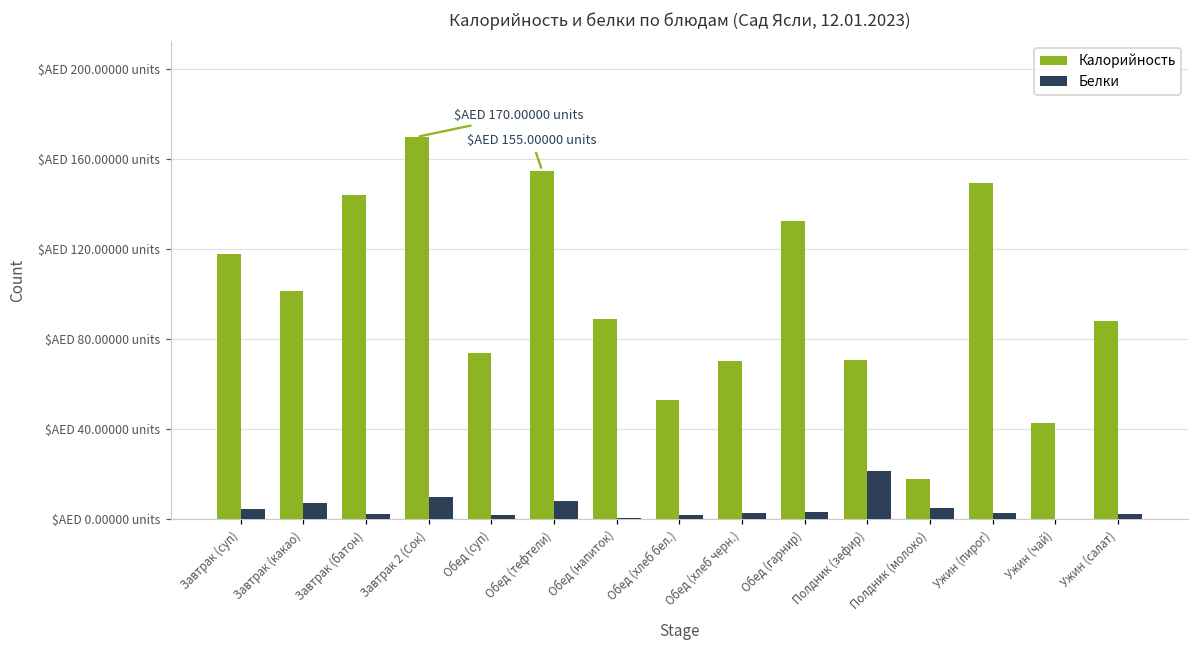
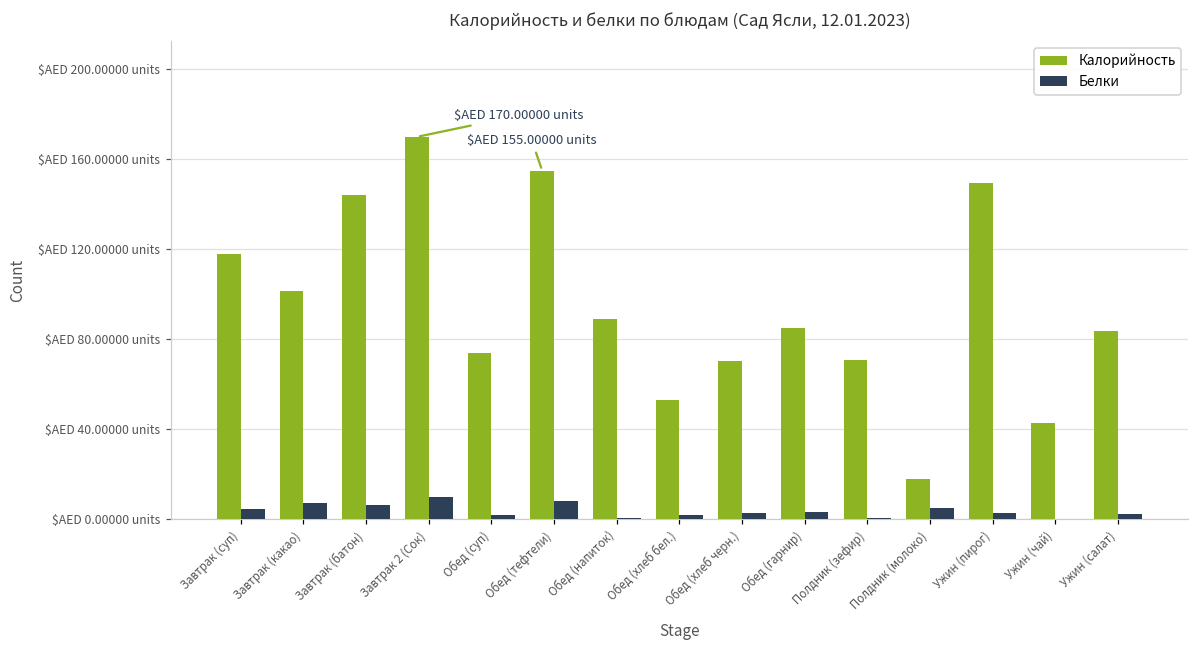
Белки, Завтрак (батон): $AED 2 units -> $AED 6 units
Калорийность, Обед (гарнир): $AED 133 units -> $AED 85 units
Белки, Полдник (зефир): $AED 21 units -> $AED 1 units
Калорийность, Ужин (салат): $AED 88 units -> $AED 84 units
